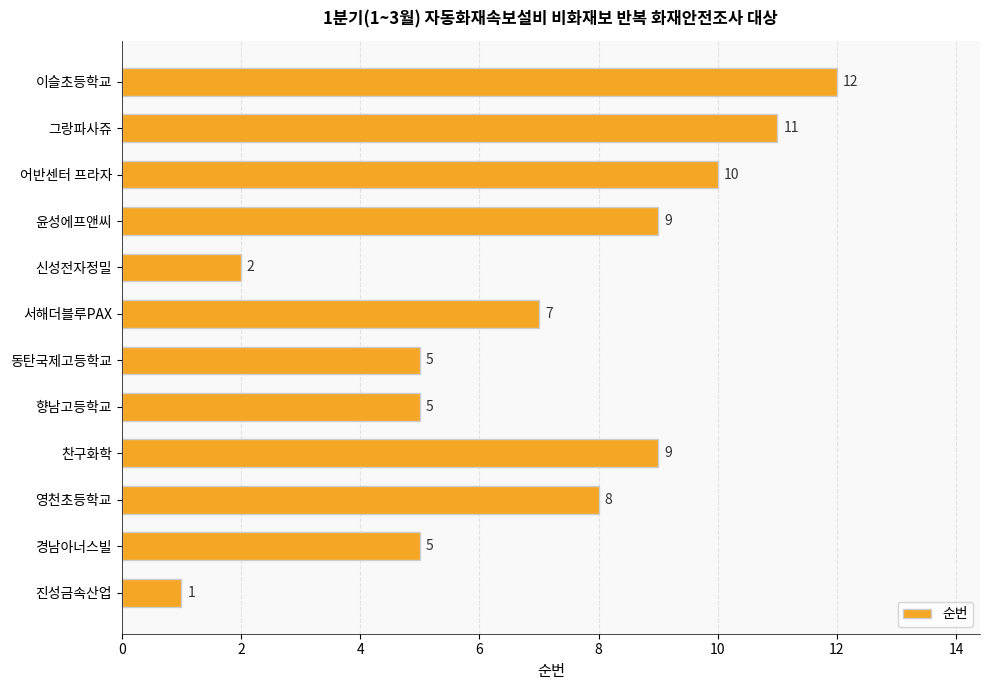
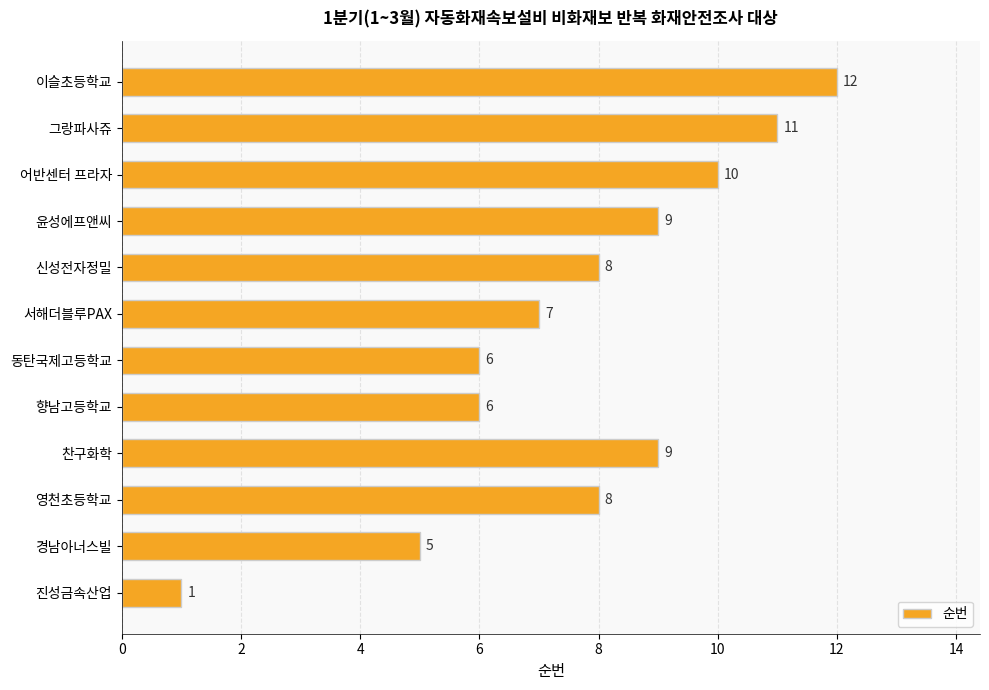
신성전자정밀: 2 -> 8
동탄국제고등학교: 5 -> 6
향남고등학교: 5 -> 6
